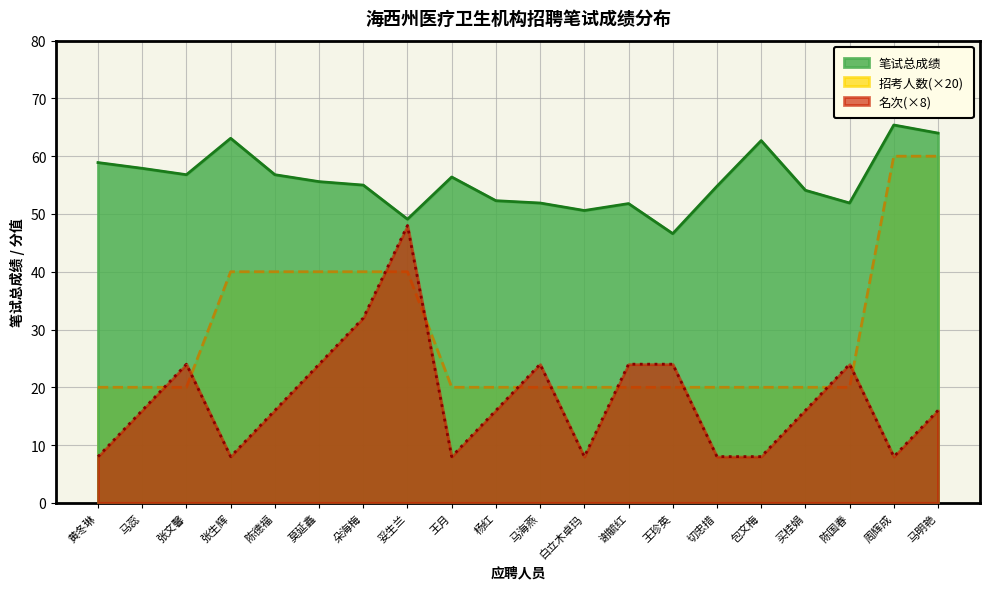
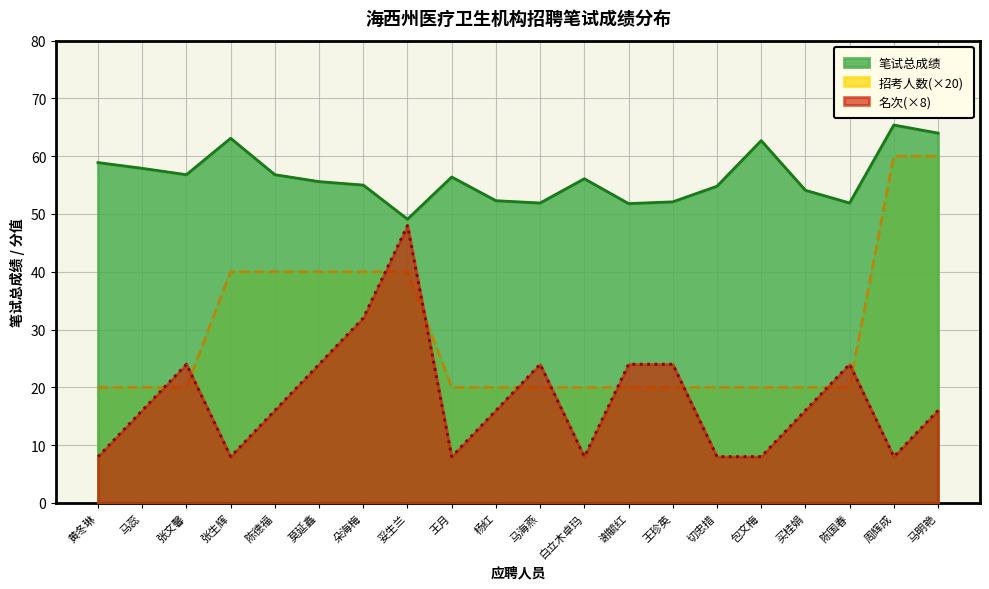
笔试总成绩, 白立木卓玛: 51 -> 56
笔试总成绩, 王珍英: 47 -> 52
